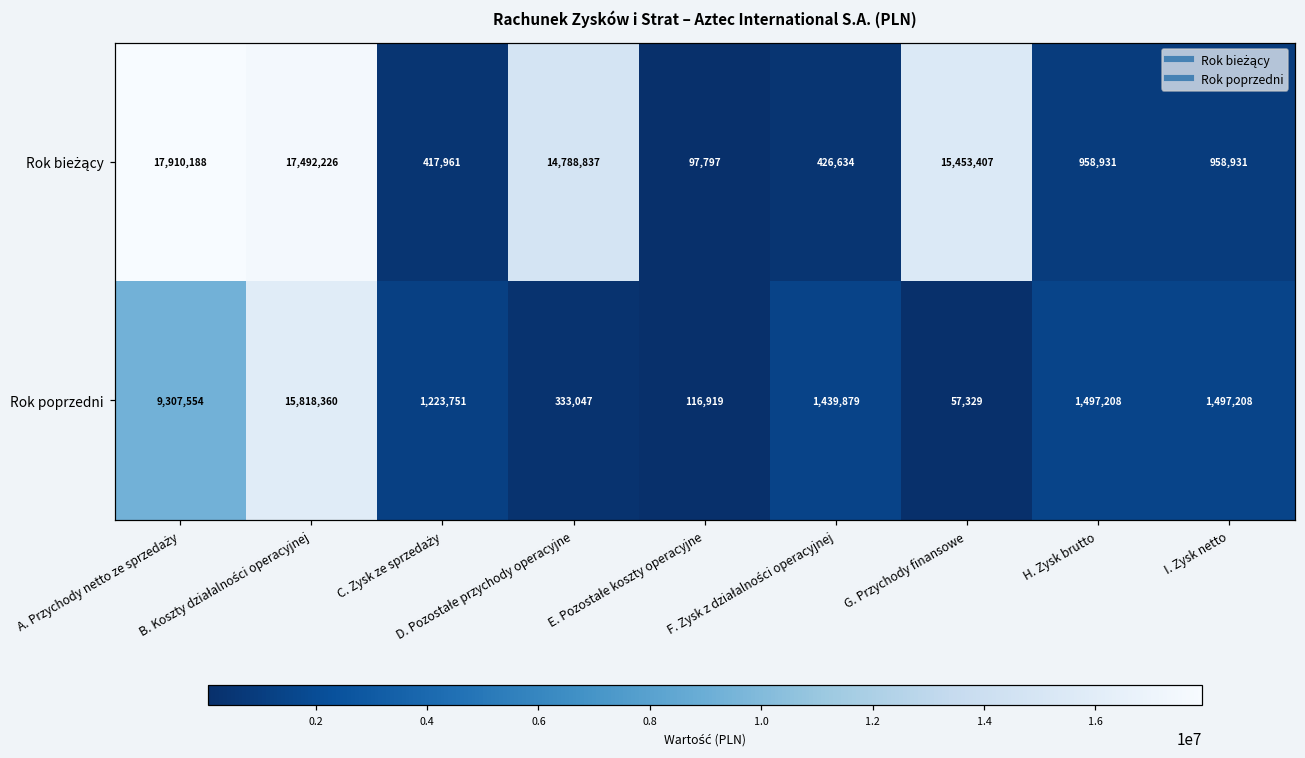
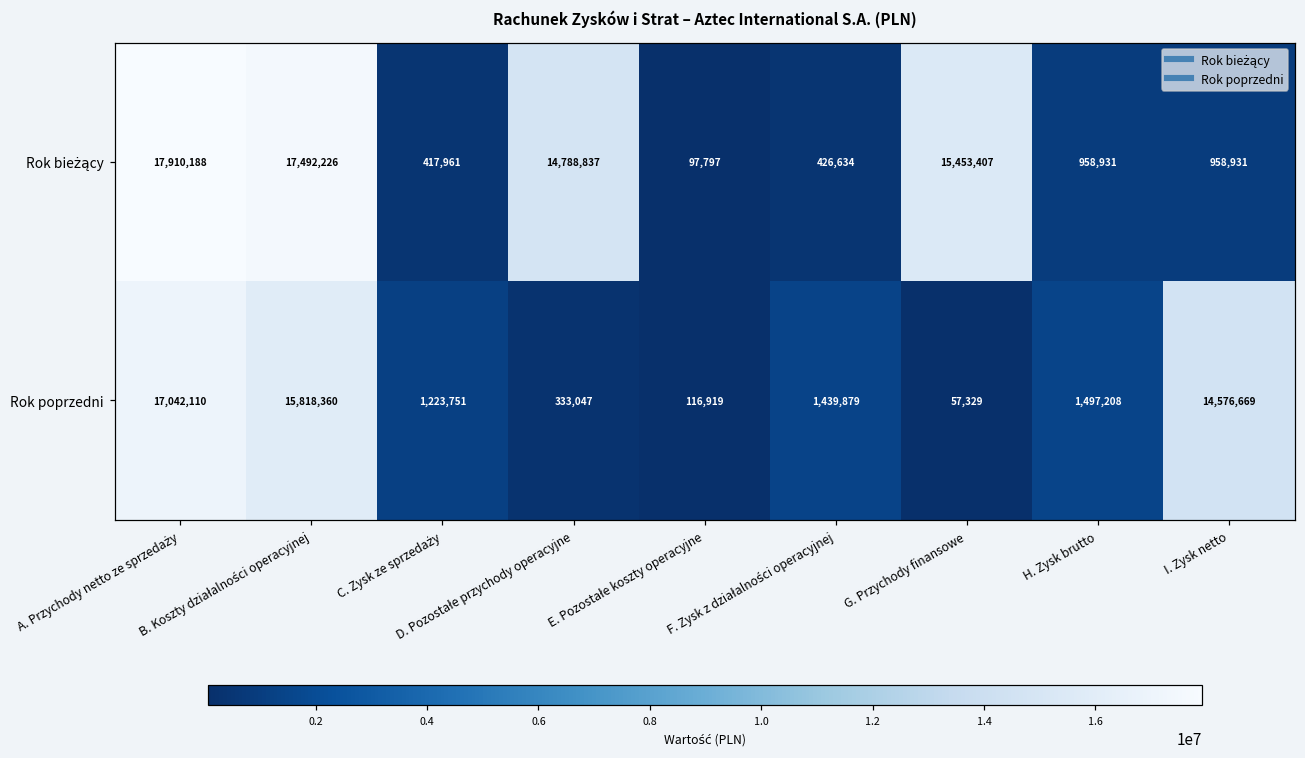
Rok poprzedni, A. Przychody netto ze sprzedaży: 9,307,554 -> 17,042,110
Rok poprzedni, I. Zysk netto: 1,497,208 -> 14,576,669
